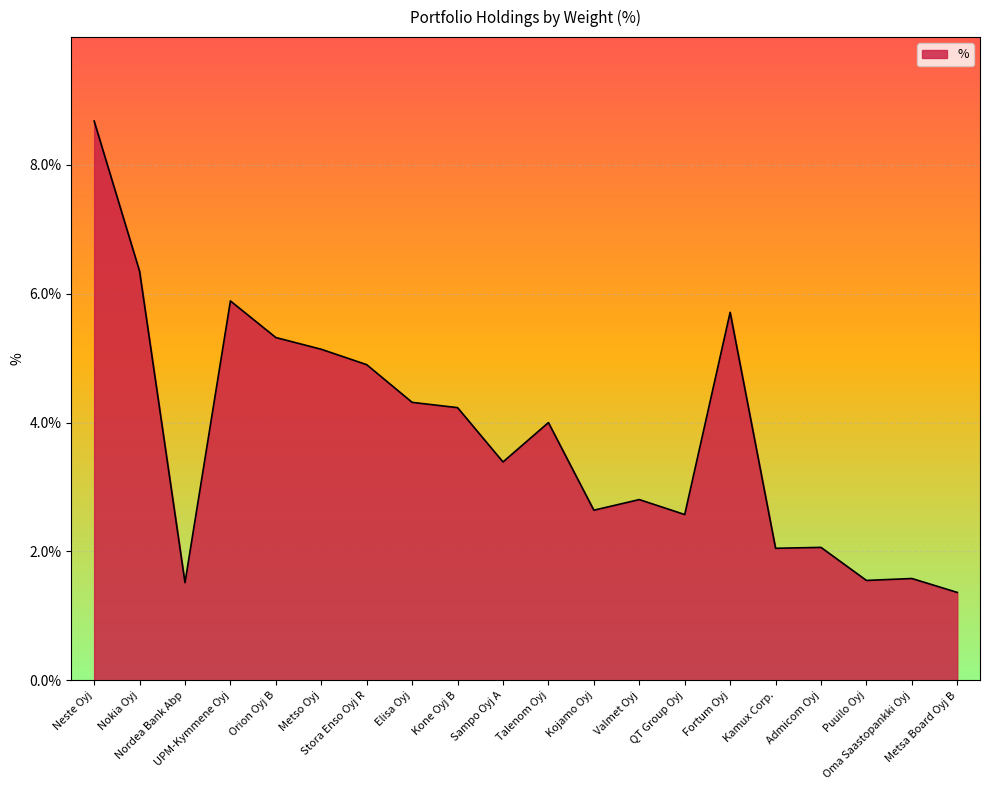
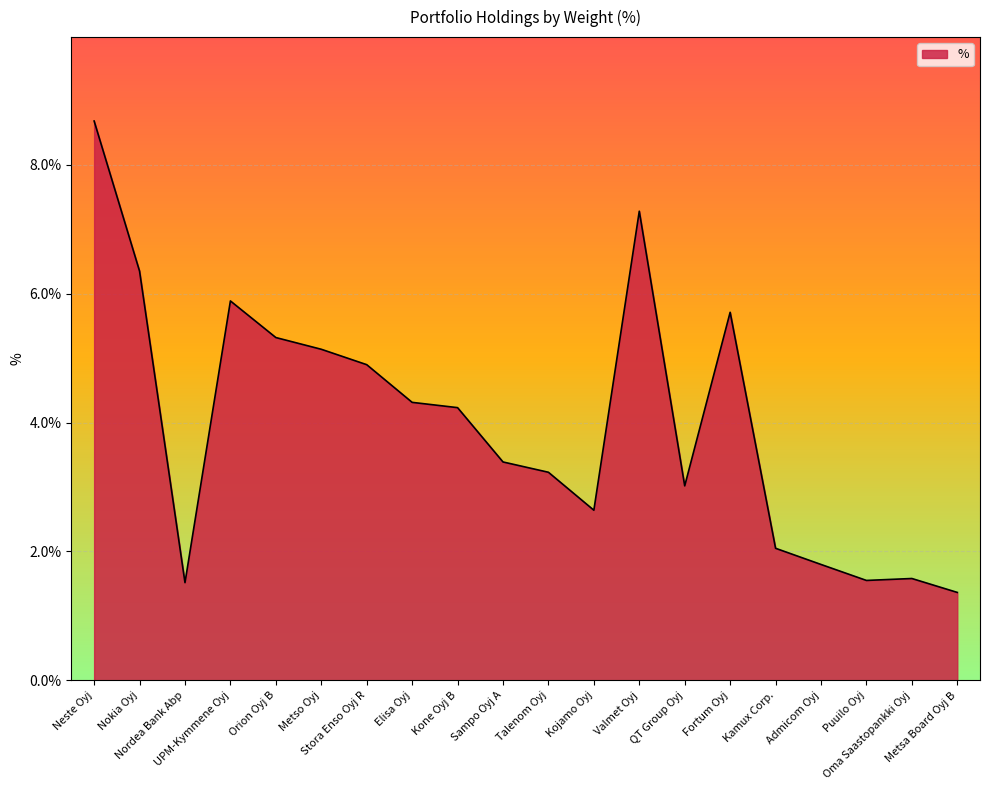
Talenom Oyj: 4.0% -> 3.2%
Valmet Oyj: 2.8% -> 7.3%
QT Group Oyj: 2.6% -> 3.0%
Admicom Oyj: 2.1% -> 1.8%
